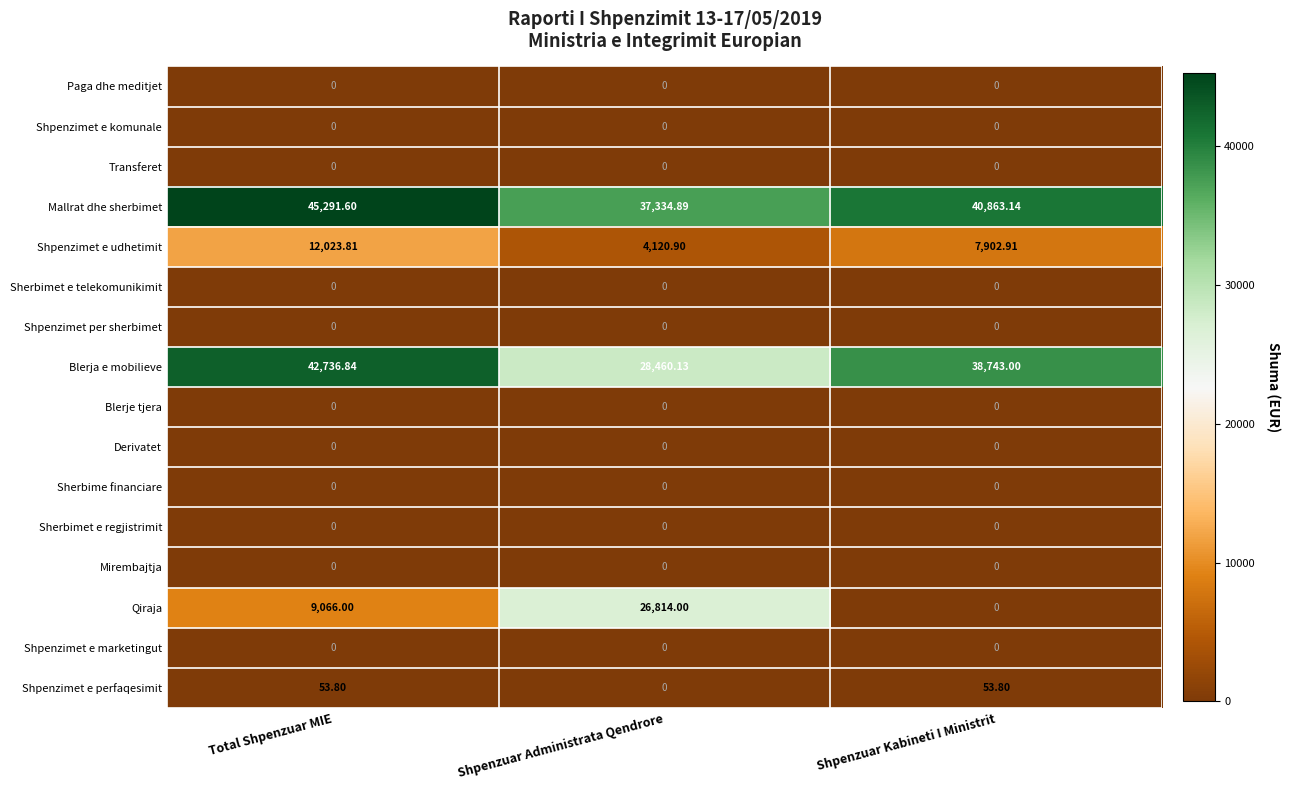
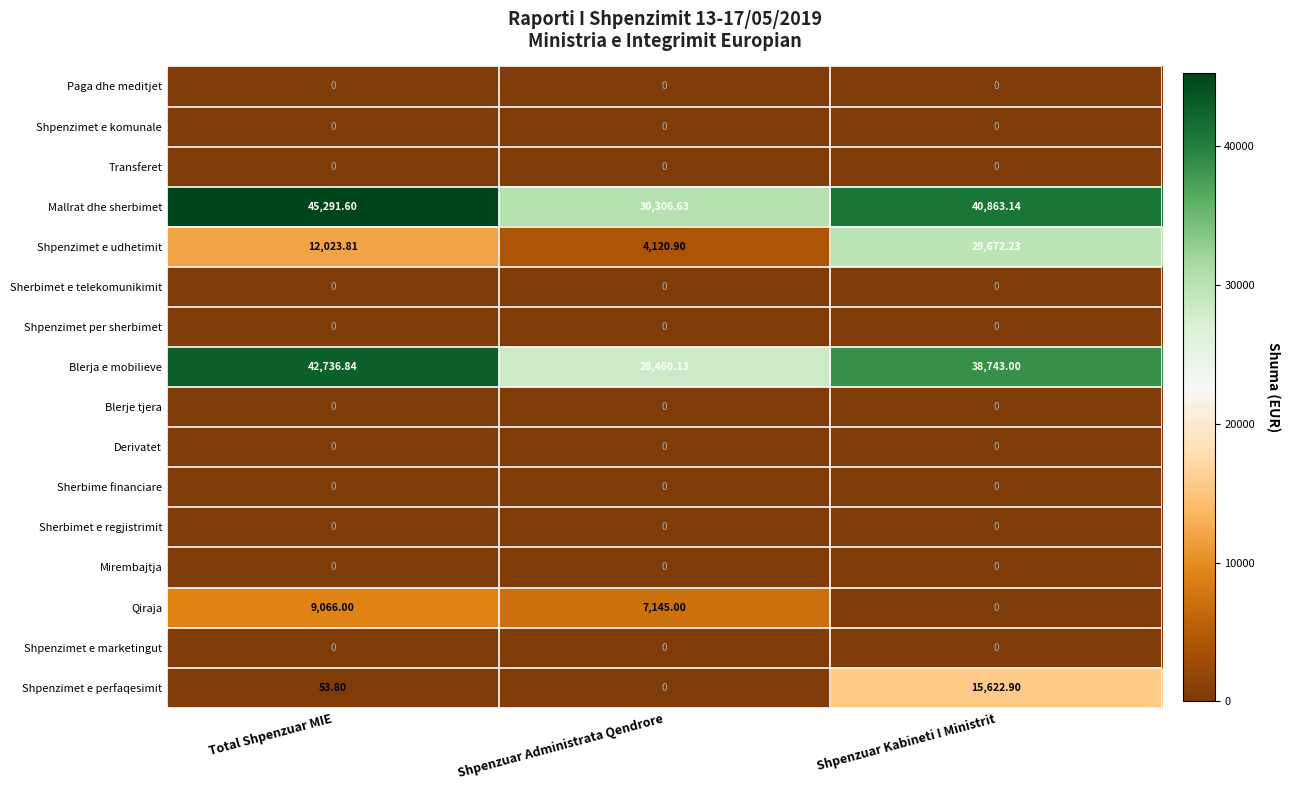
Mallrat dhe sherbimet, Shpenzuar Administrata Qendrore: 37,334.89 -> 30,306.63
Shpenzimet e udhetimit, Shpenzuar Kabineti I Ministrit: 7,902.91 -> 29,672.23
Qiraja, Shpenzuar Administrata Qendrore: 26,814.00 -> 7,145.00
Shpenzimet e perfaqesimit, Shpenzuar Kabineti I Ministrit: 53.80 -> 15,622.90
